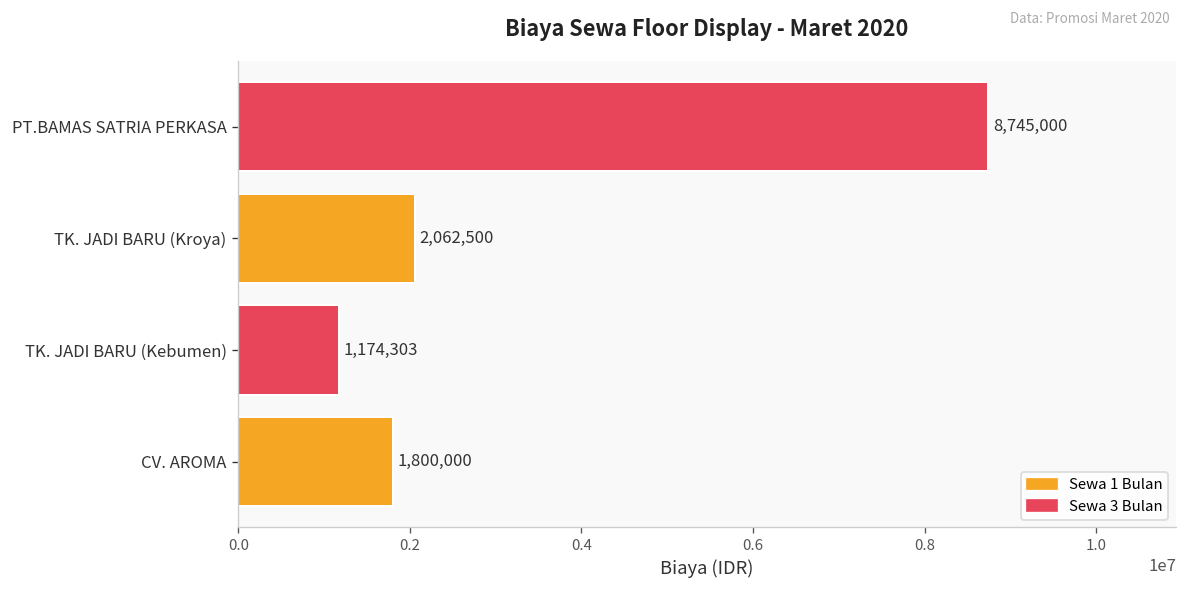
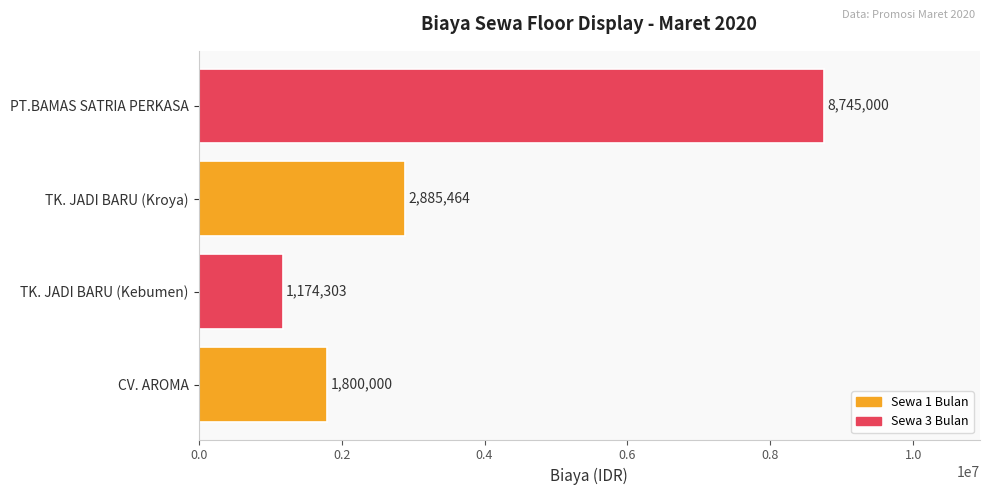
TK. JADI BARU (Kroya): 2,062,500 -> 2,885,464
